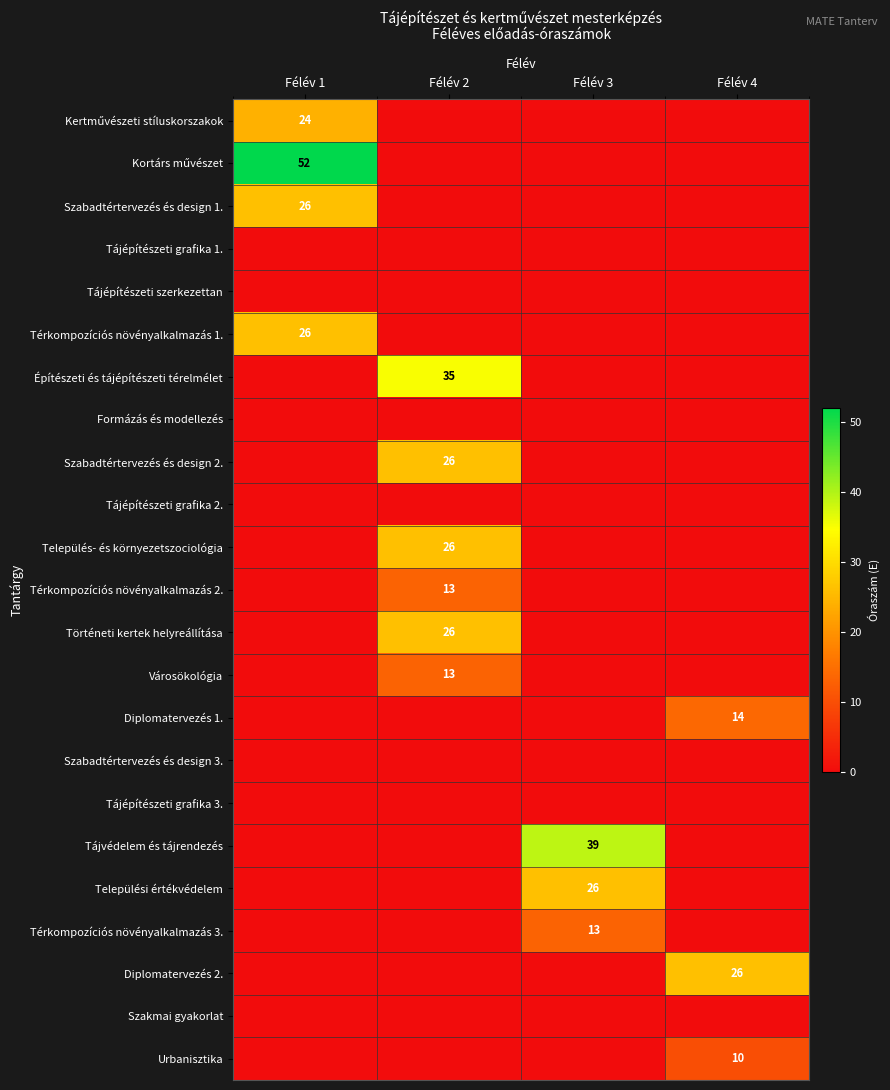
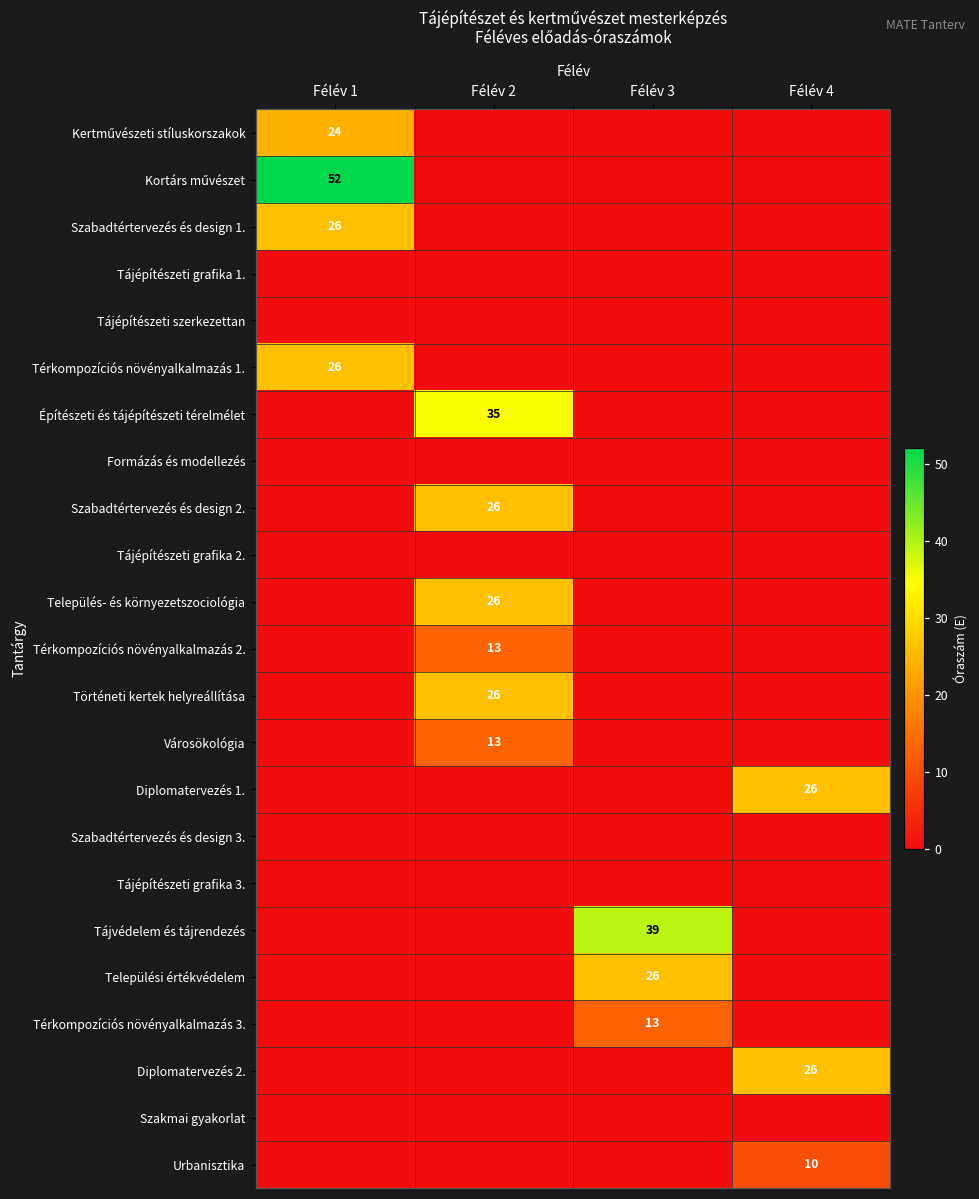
Diplomatervezés 1., Félév 4: 14 -> 26
